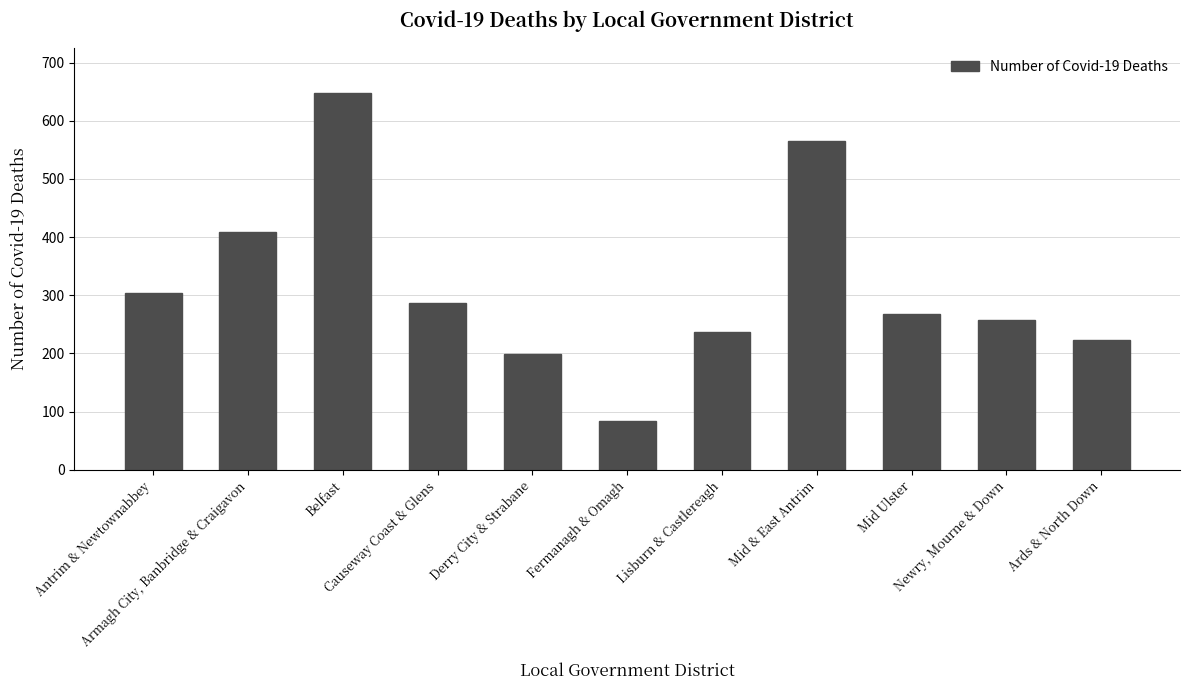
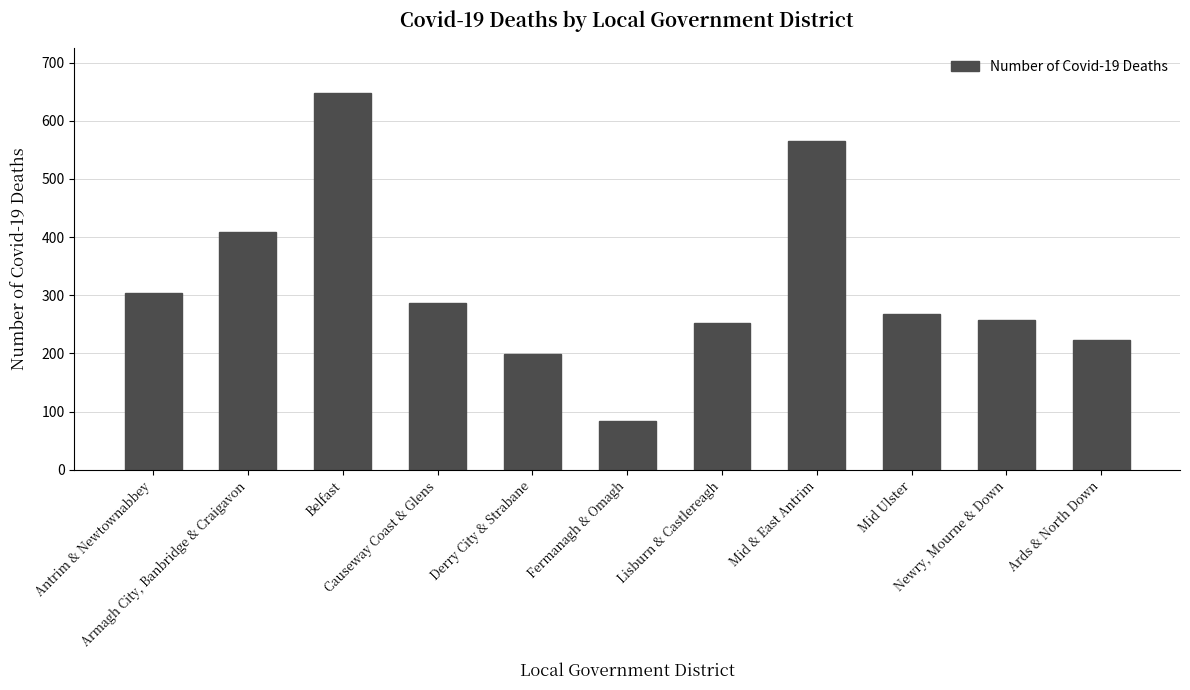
Lisburn & Castlereagh: 240 -> 250
